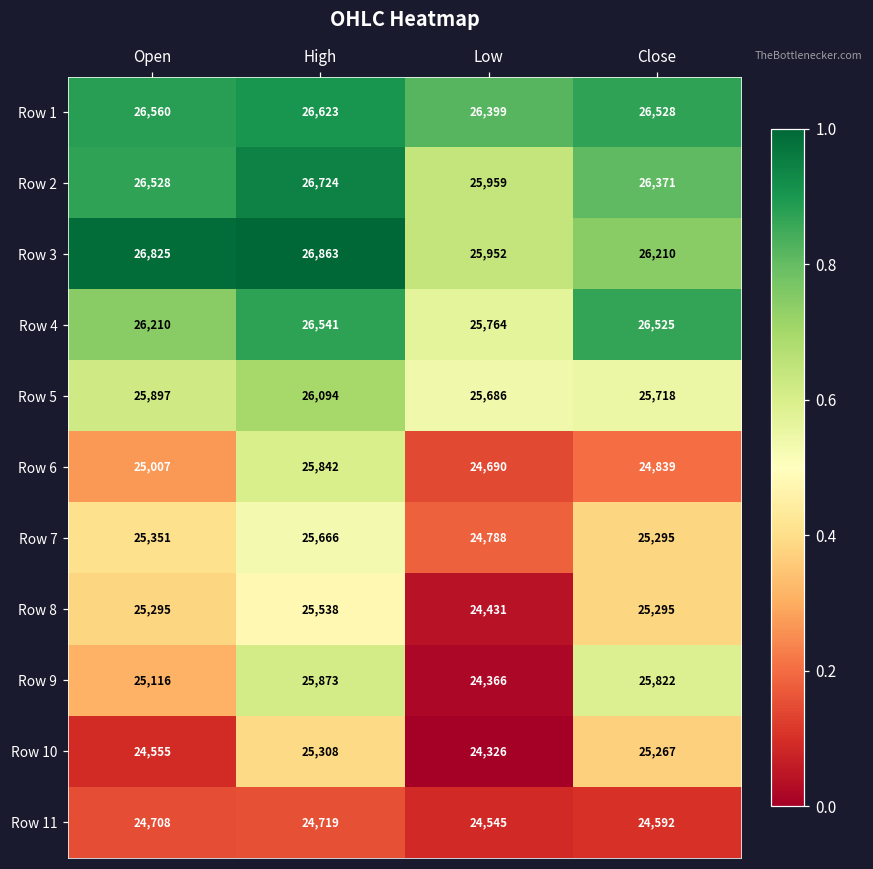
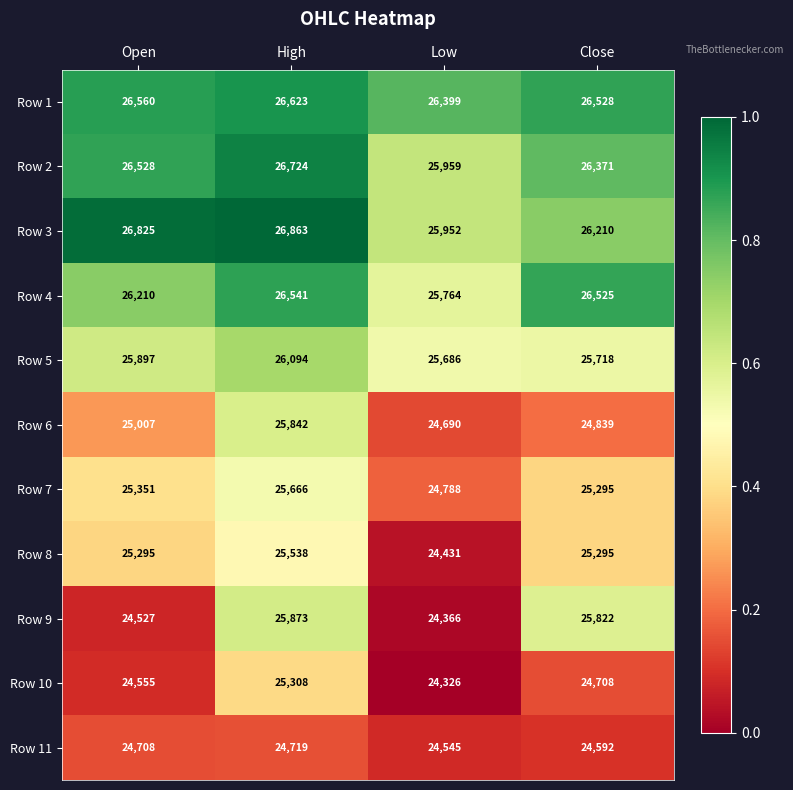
Row 9, Open: 25,116 -> 24,527
Row 10, Close: 25,267 -> 24,708
